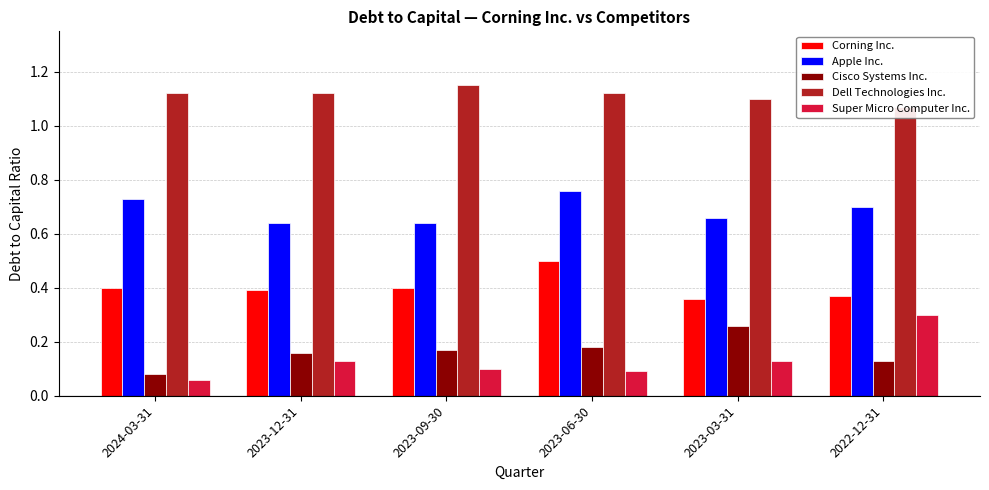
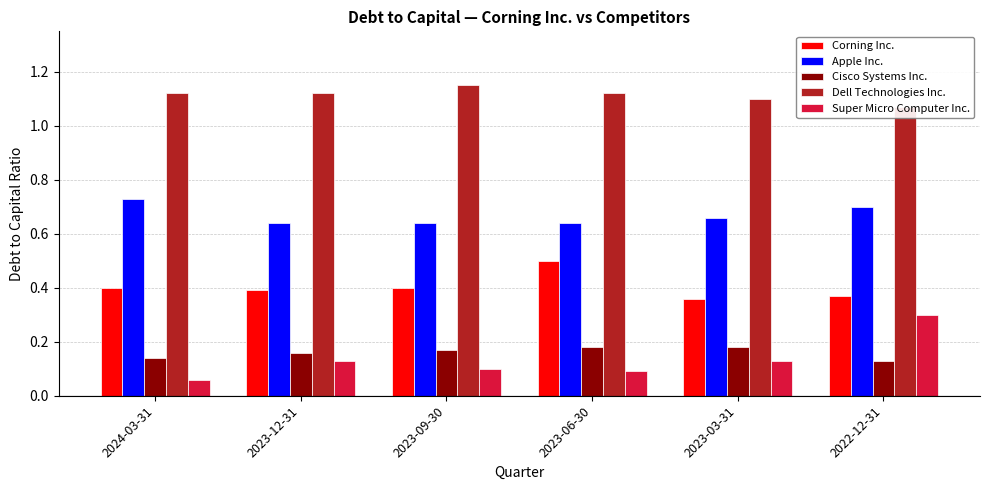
Cisco Systems Inc., 2024-03-31: 0.08 -> 0.14
Apple Inc., 2023-06-30: 0.76 -> 0.64
Cisco Systems Inc., 2023-03-31: 0.26 -> 0.18
